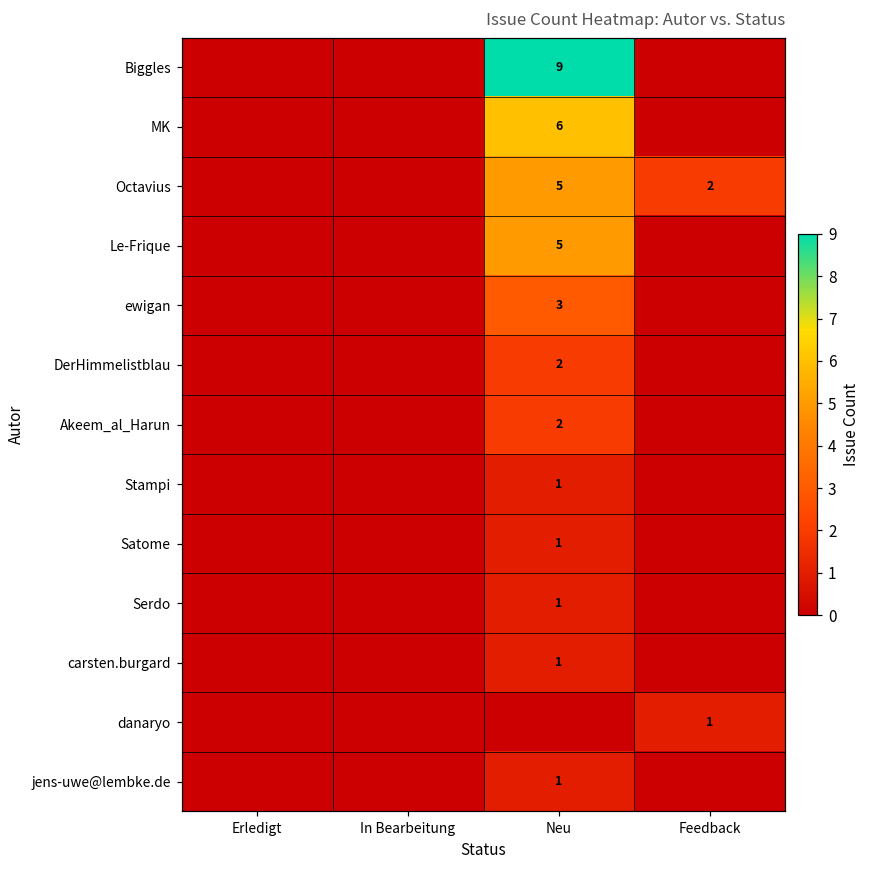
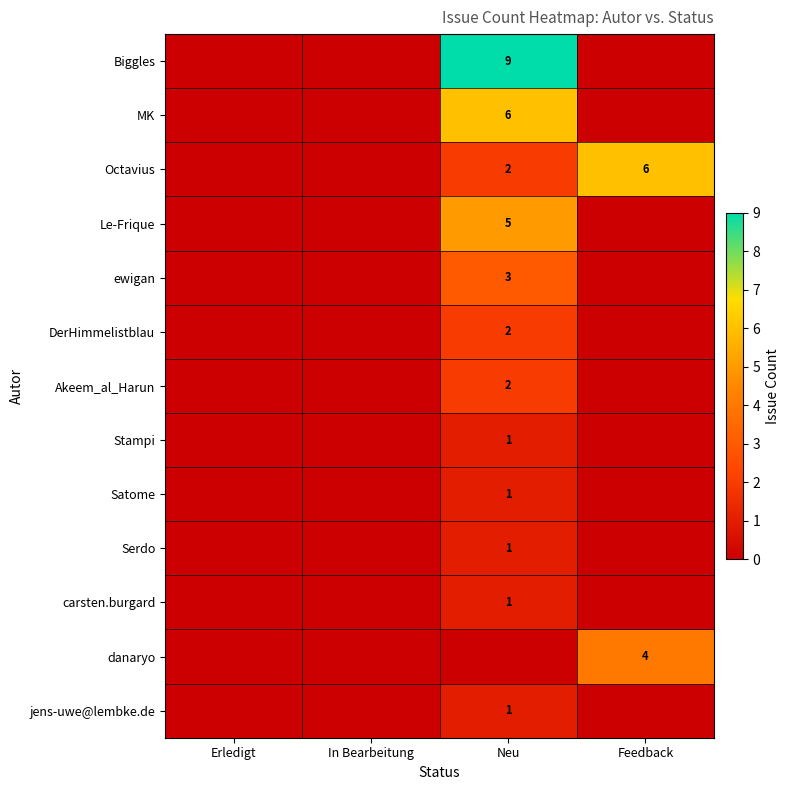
Octavius, Neu: 5 -> 2
Octavius, Feedback: 2 -> 6
danaryo, Feedback: 1 -> 4
